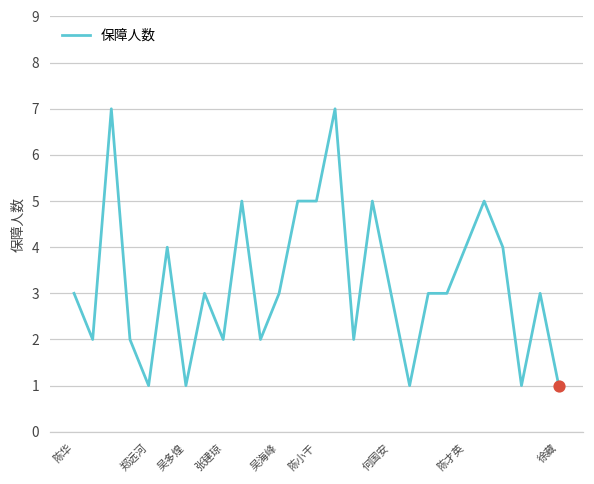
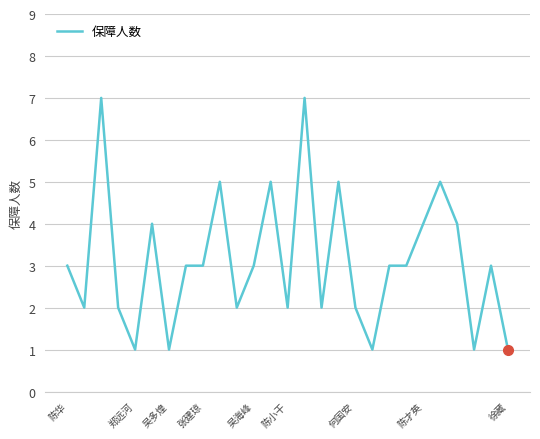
保障人数, 张建琼: 2 -> 3
保障人数, 陈小干: 5 -> 2
保障人数, 何国安: 3 -> 2
